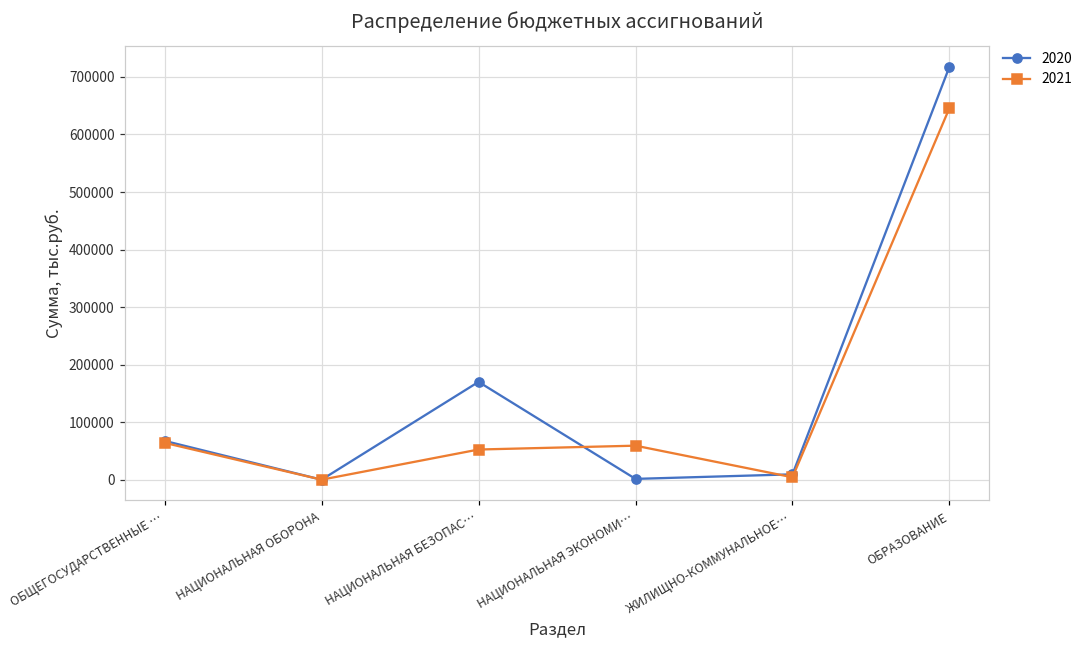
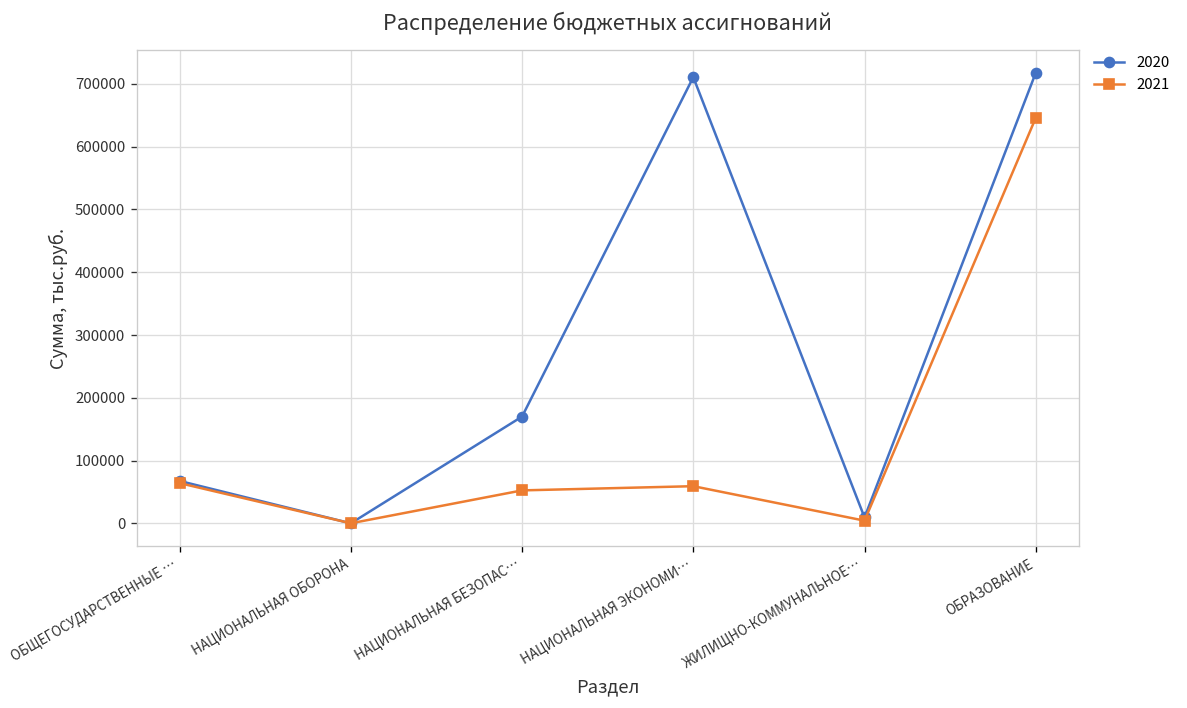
2020, НАЦИОНАЛЬНАЯ ЭКОНОМИ…: 0 -> 710000
